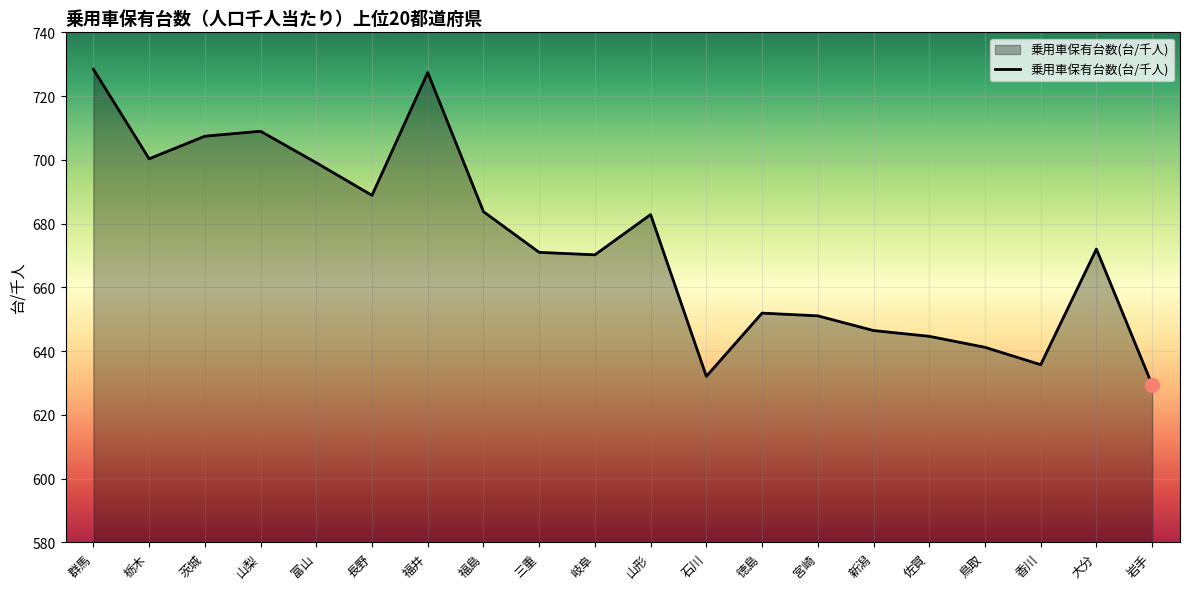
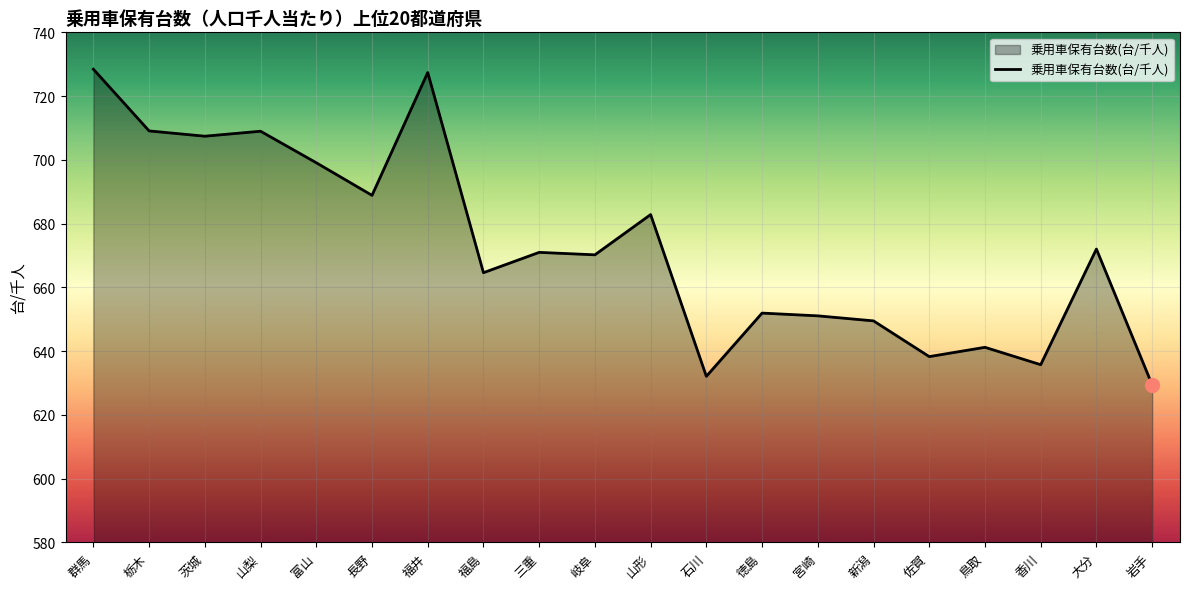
乗用車保有台数(台/千人), 栃木: 700 -> 709
乗用車保有台数(台/千人), 福島: 684 -> 665
乗用車保有台数(台/千人), 新潟: 646 -> 649
乗用車保有台数(台/千人), 佐賀: 645 -> 638
